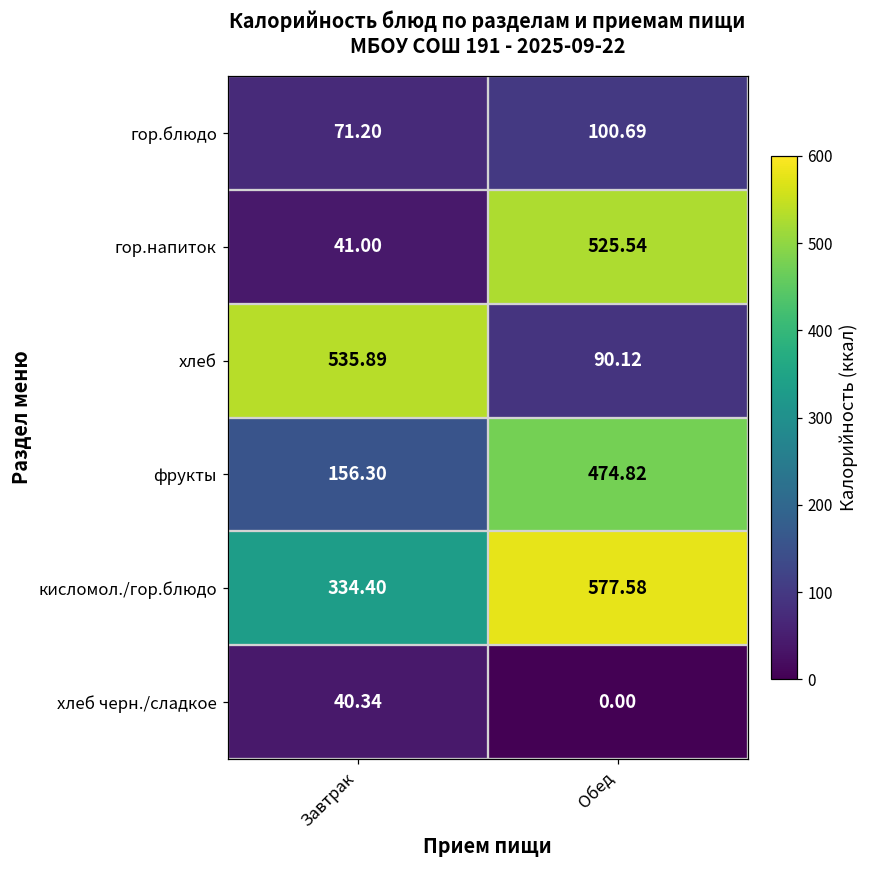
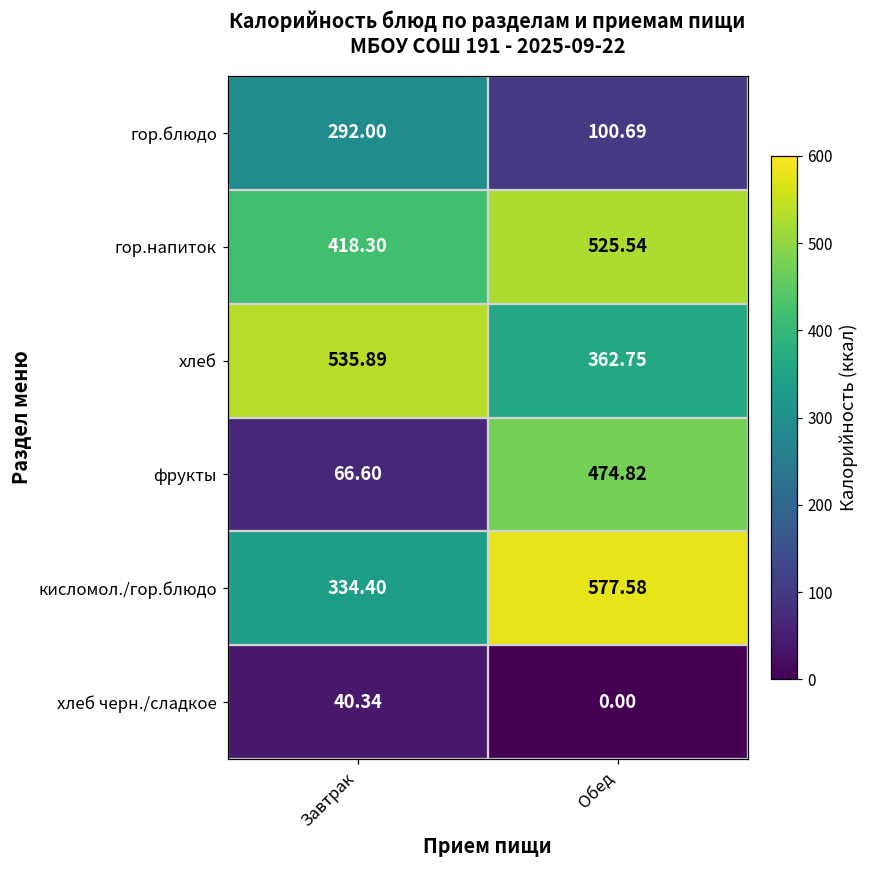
гор.блюдо, Завтрак: 71.20 -> 292.00
гор.напиток, Завтрак: 41.00 -> 418.30
хлеб, Обед: 90.12 -> 362.75
фрукты, Завтрак: 156.30 -> 66.60
